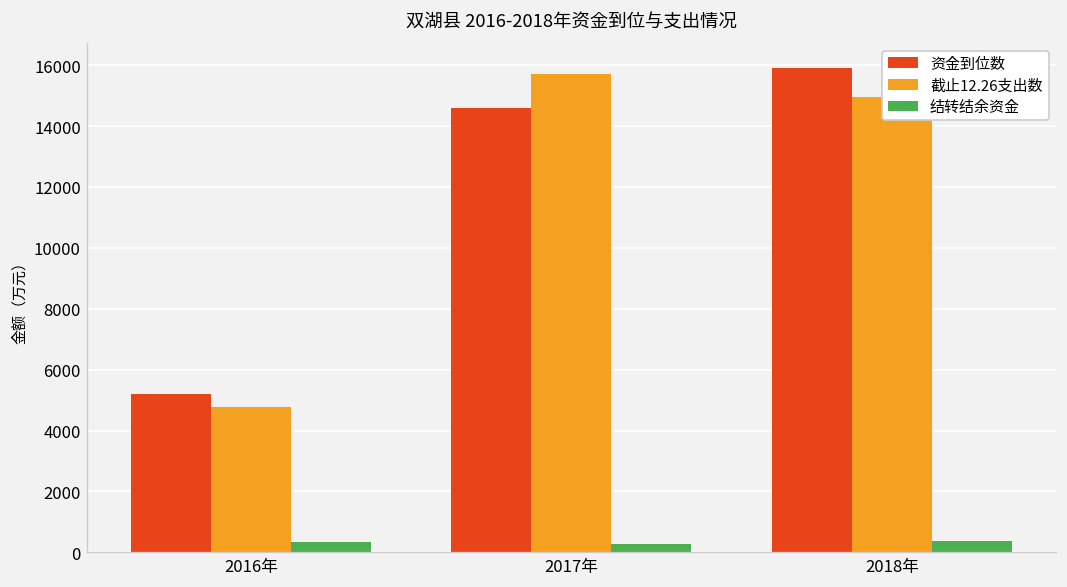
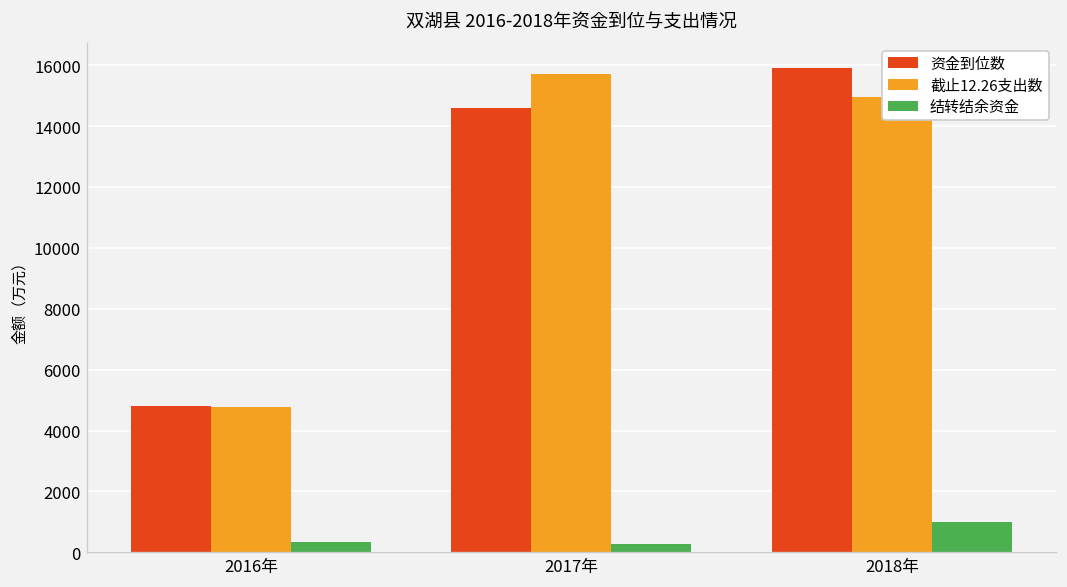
资金到位数, 2016年: 5200 -> 4800
结转结余资金, 2018年: 400 -> 1000
